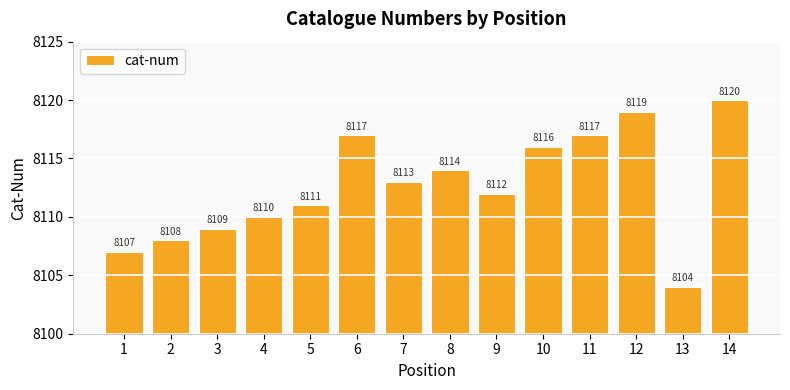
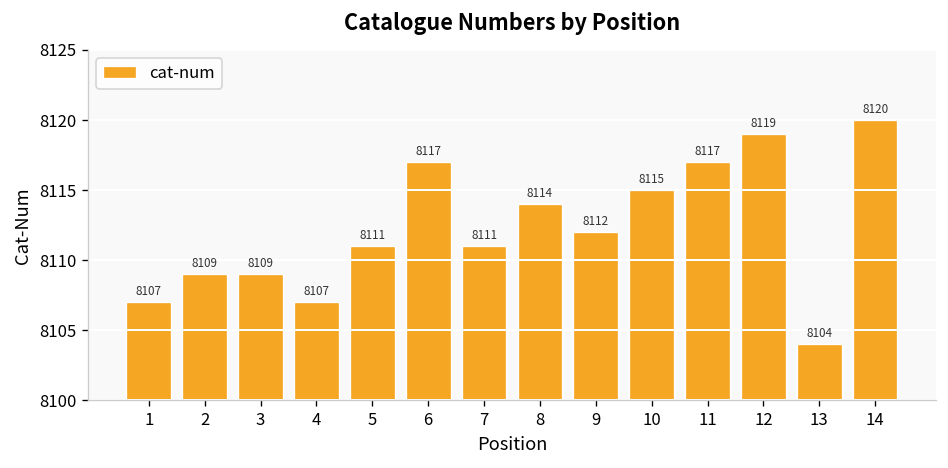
2: 8108 -> 8109
4: 8110 -> 8107
7: 8113 -> 8111
10: 8116 -> 8115
